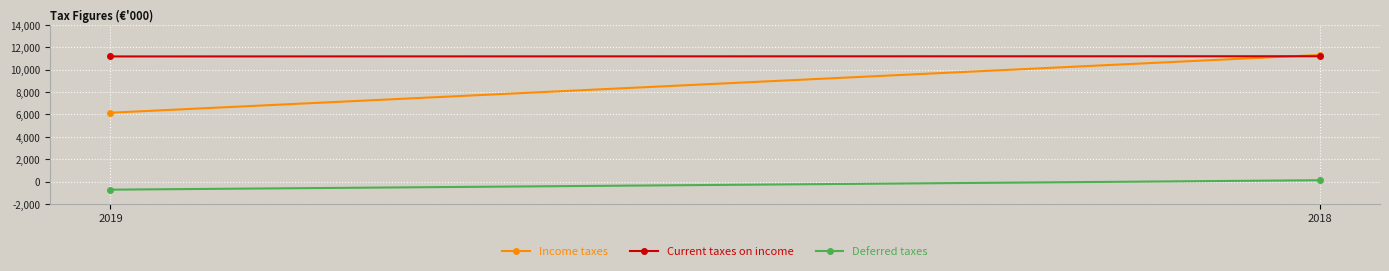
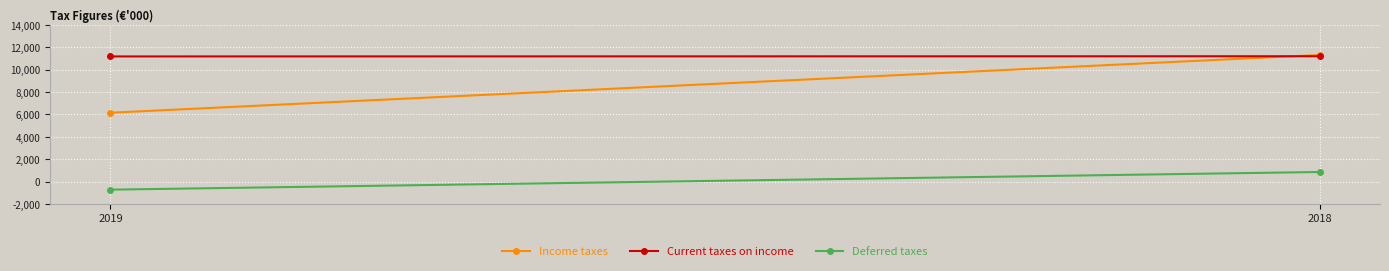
Deferred taxes, 2018: 100 -> 900
